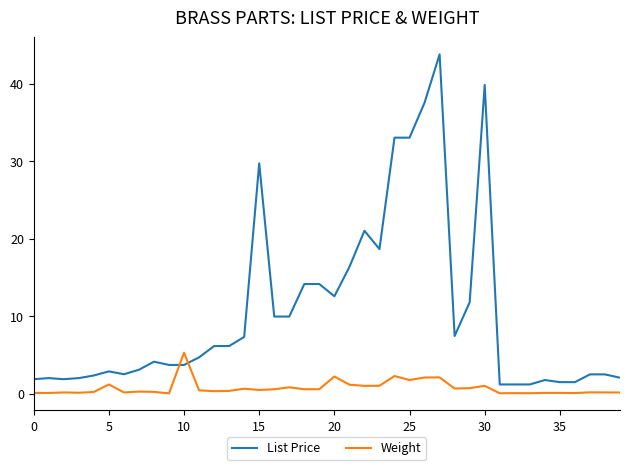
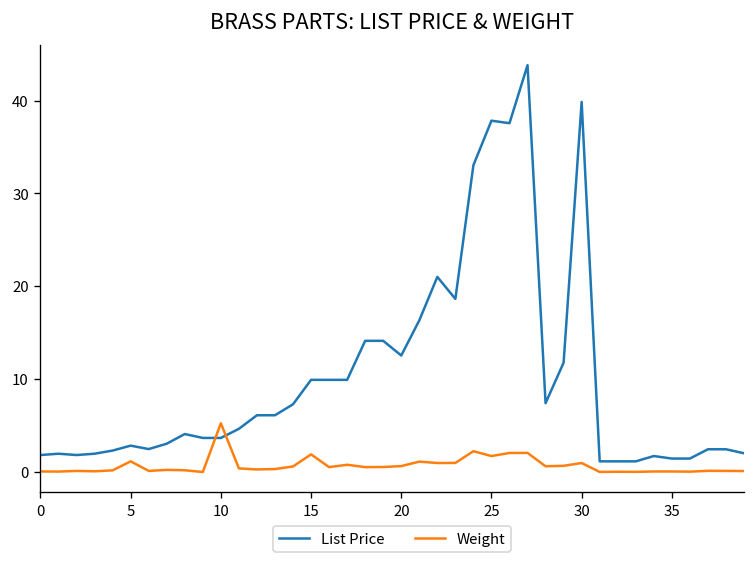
List Price, 15: 30 -> 10
Weight, 15: 0 -> 2
Weight, 20: 2 -> 1
List Price, 25: 33 -> 38
